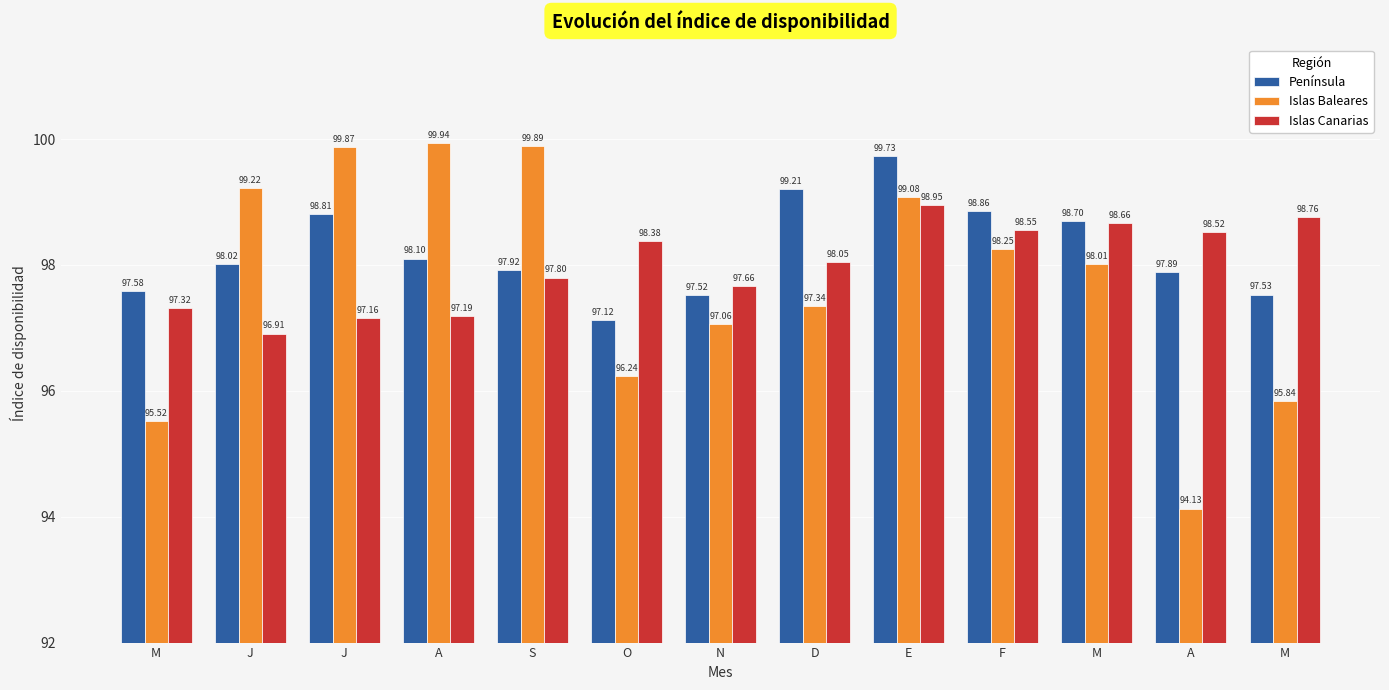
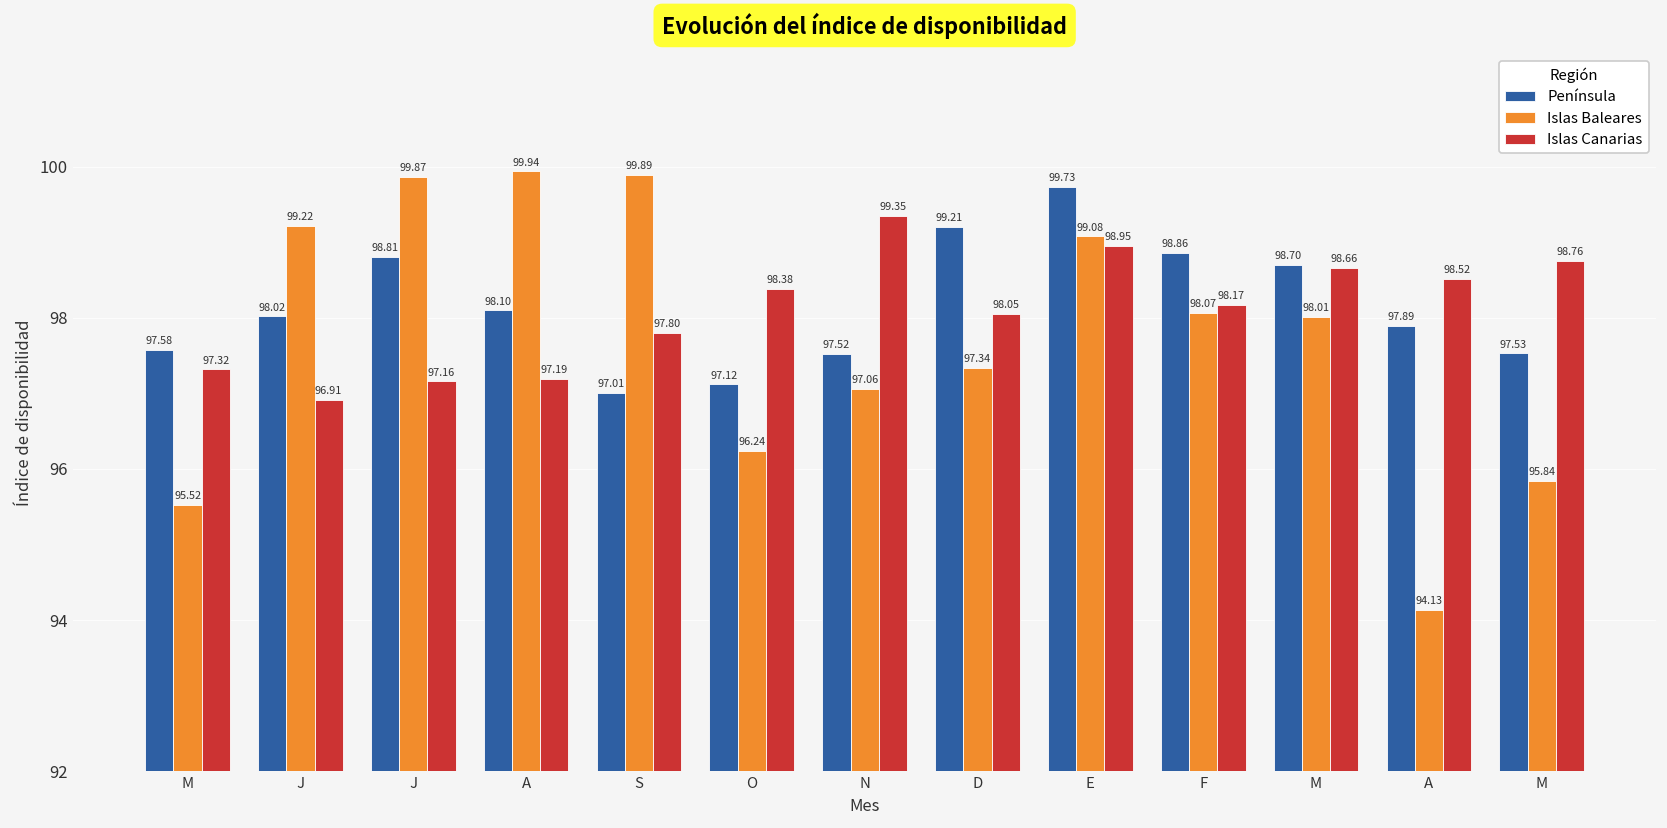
Península, S: 97.92 -> 97.01
Islas Canarias, N: 97.66 -> 99.35
Islas Baleares, F: 98.25 -> 98.07
Islas Canarias, F: 98.55 -> 98.17
